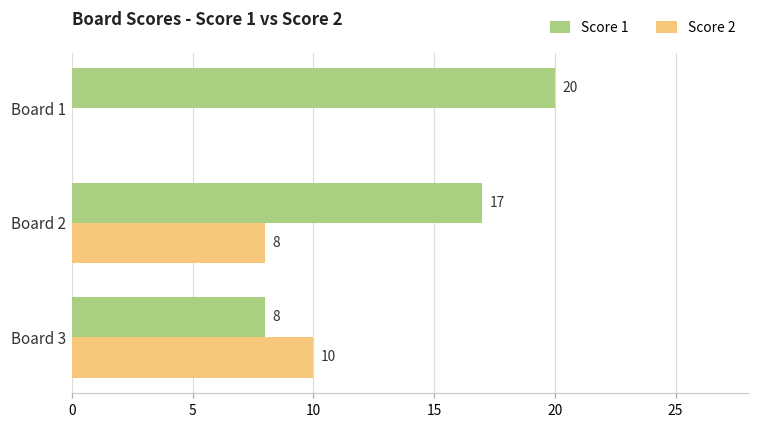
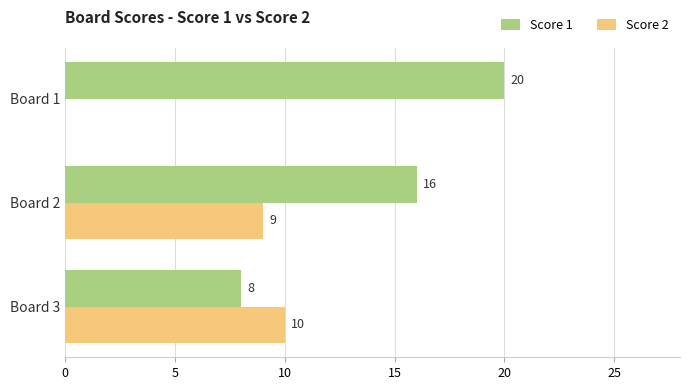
Score 1, Board 2: 17 -> 16
Score 2, Board 2: 8 -> 9
